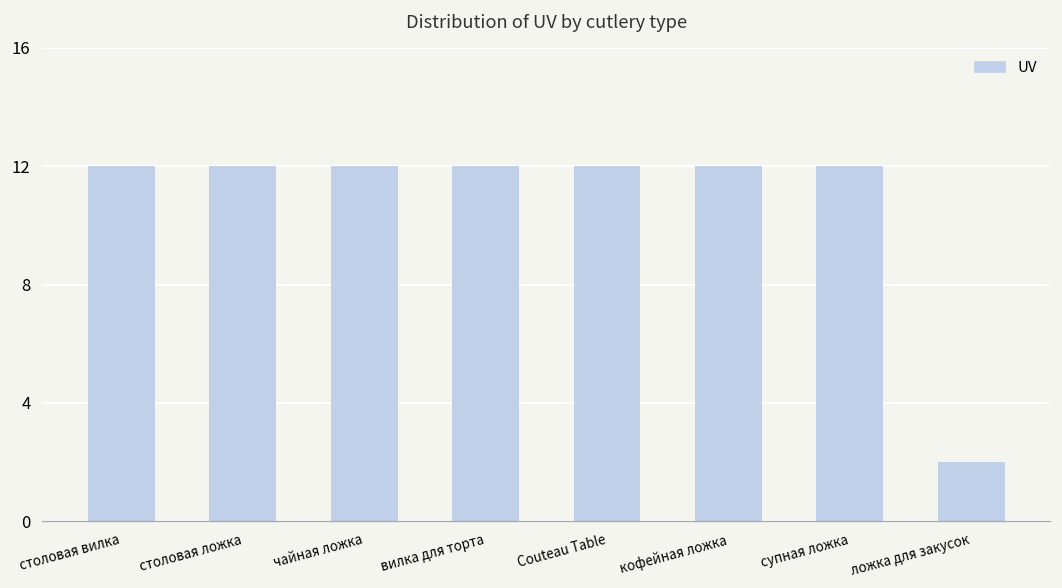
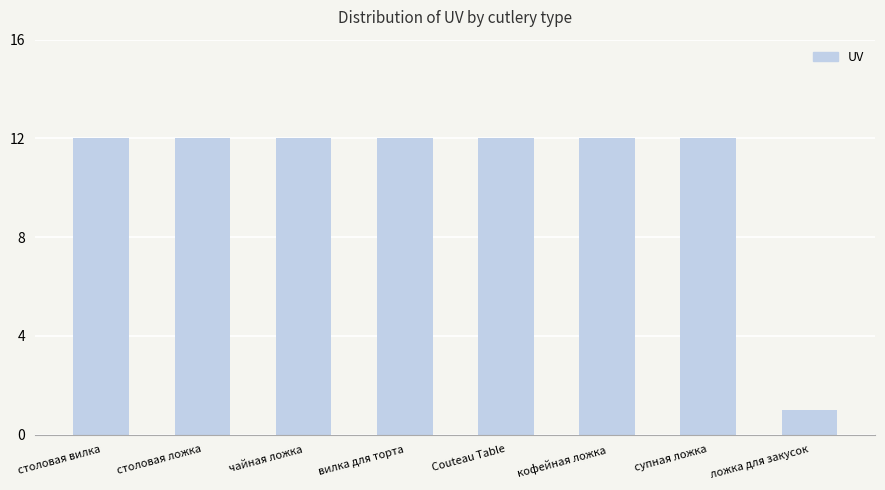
ложка для закусок: 2 -> 1
